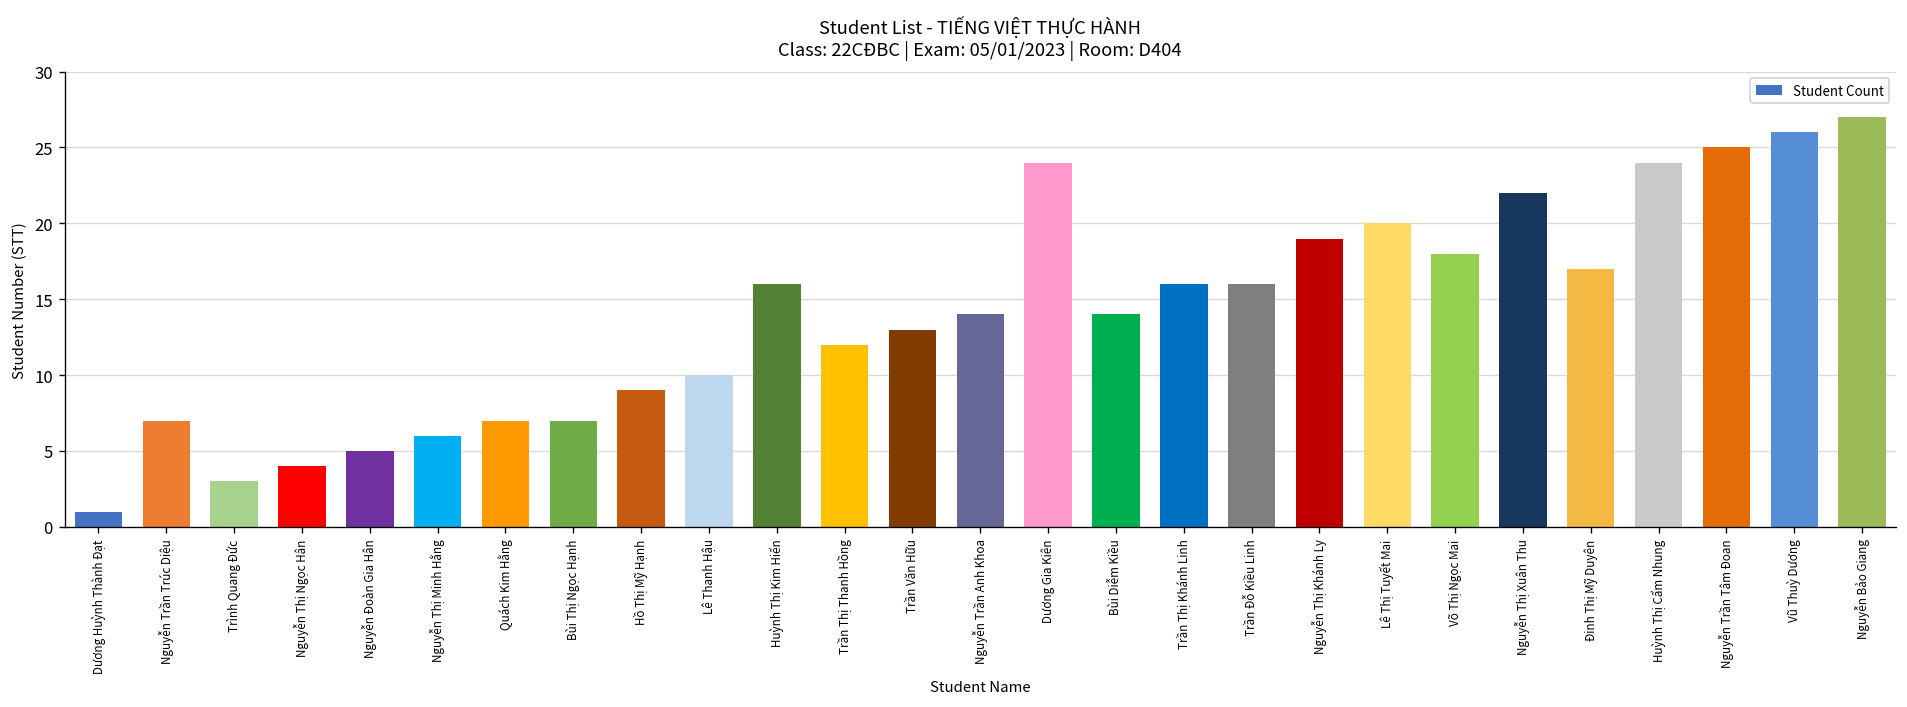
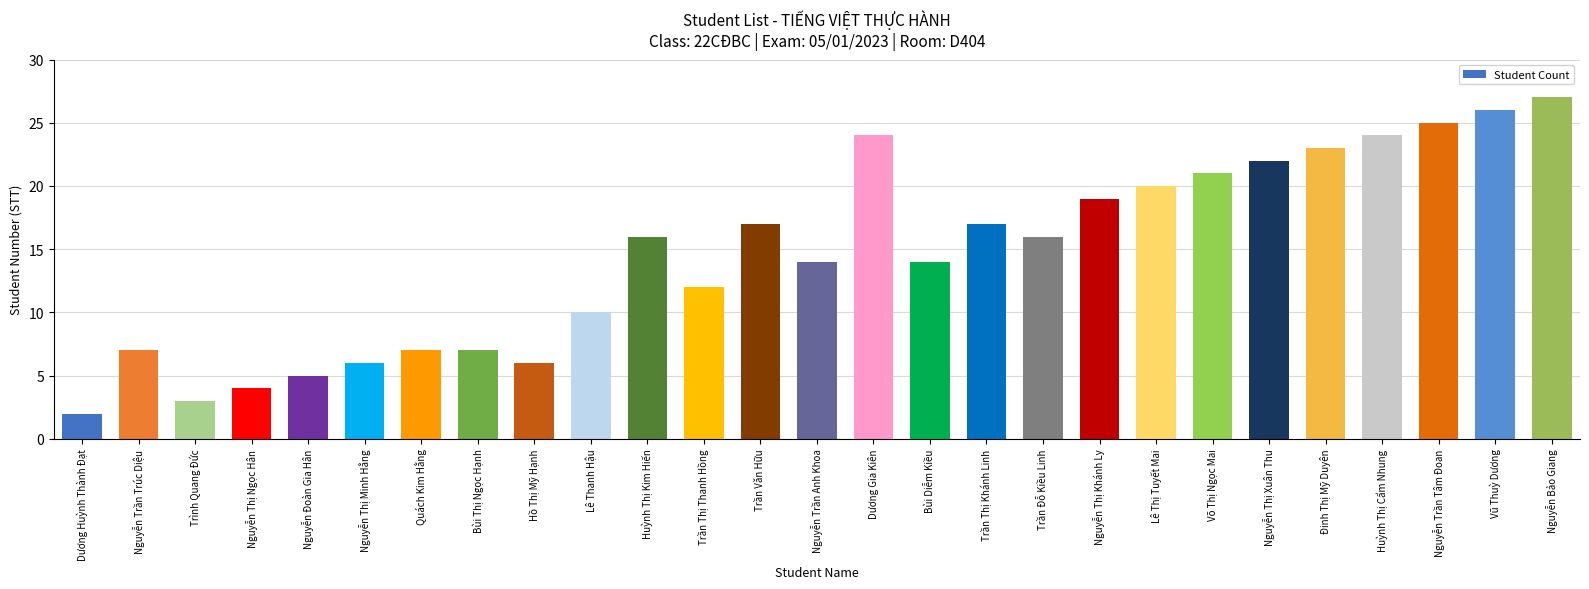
Dương Huỳnh Thành Đạt: 1 -> 2
Hồ Thị Mỹ Hạnh: 9 -> 6
Trần Văn Hữu: 13 -> 17
Trần Thị Khánh Linh: 16 -> 17
Võ Thị Ngọc Mai: 18 -> 21
Đinh Thị Mỹ Duyên: 17 -> 23
